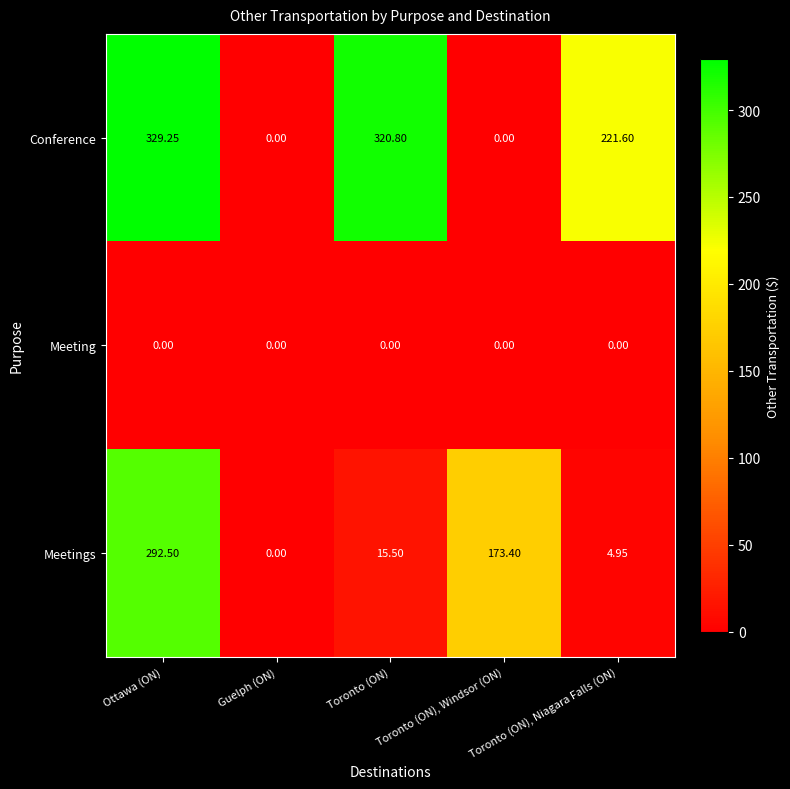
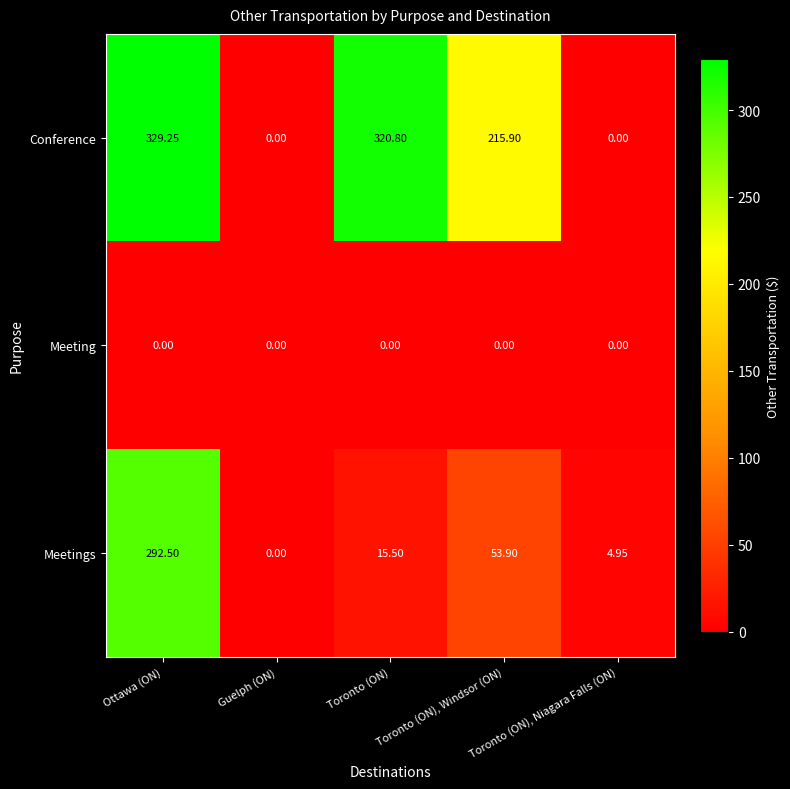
Conference, Toronto (ON), Windsor (ON): 0.00 -> 215.90
Conference, Toronto (ON), Niagara Falls (ON): 221.60 -> 0.00
Meetings, Toronto (ON), Windsor (ON): 173.40 -> 53.90
